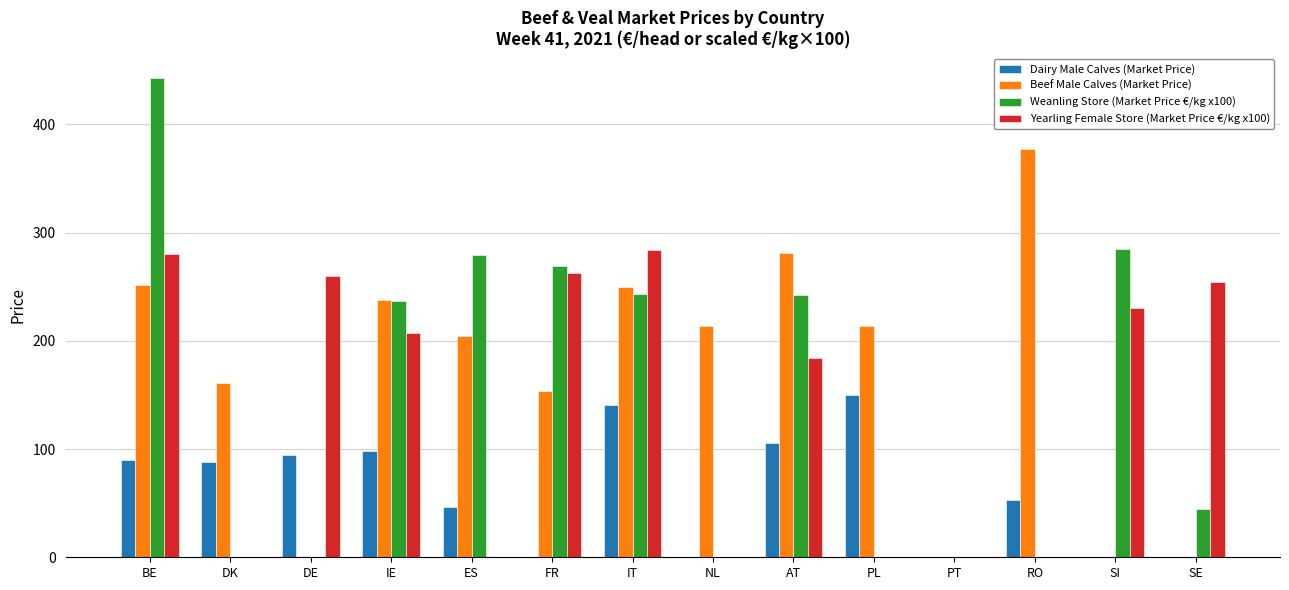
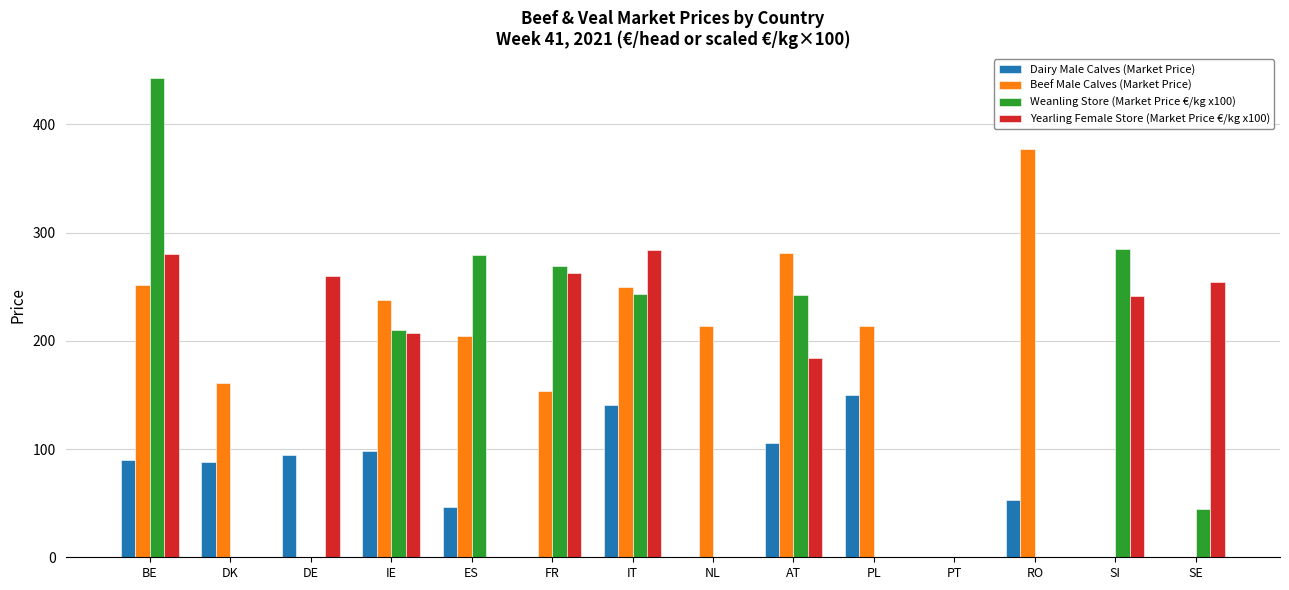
Weanling Store (Market Price €/kg x100), IE: 237 -> 210
Yearling Female Store (Market Price €/kg x100), SI: 230 -> 241
